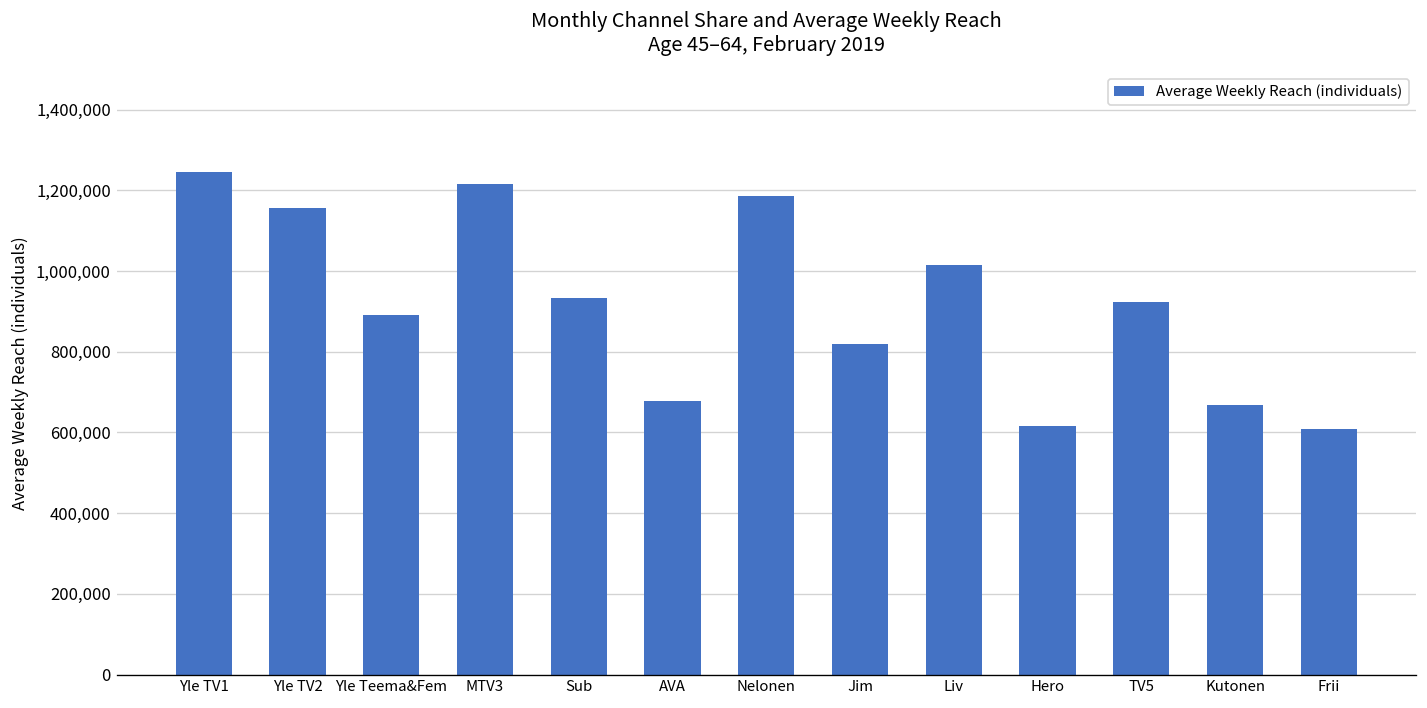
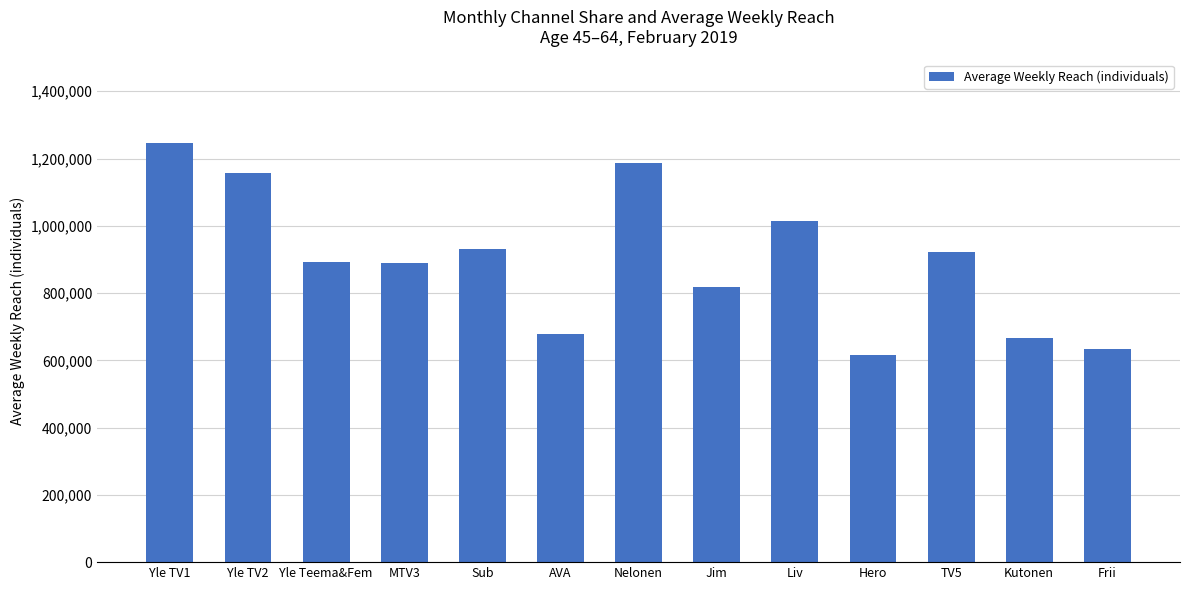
MTV3: 1,220,000 -> 890,000
Frii: 610,000 -> 630,000
